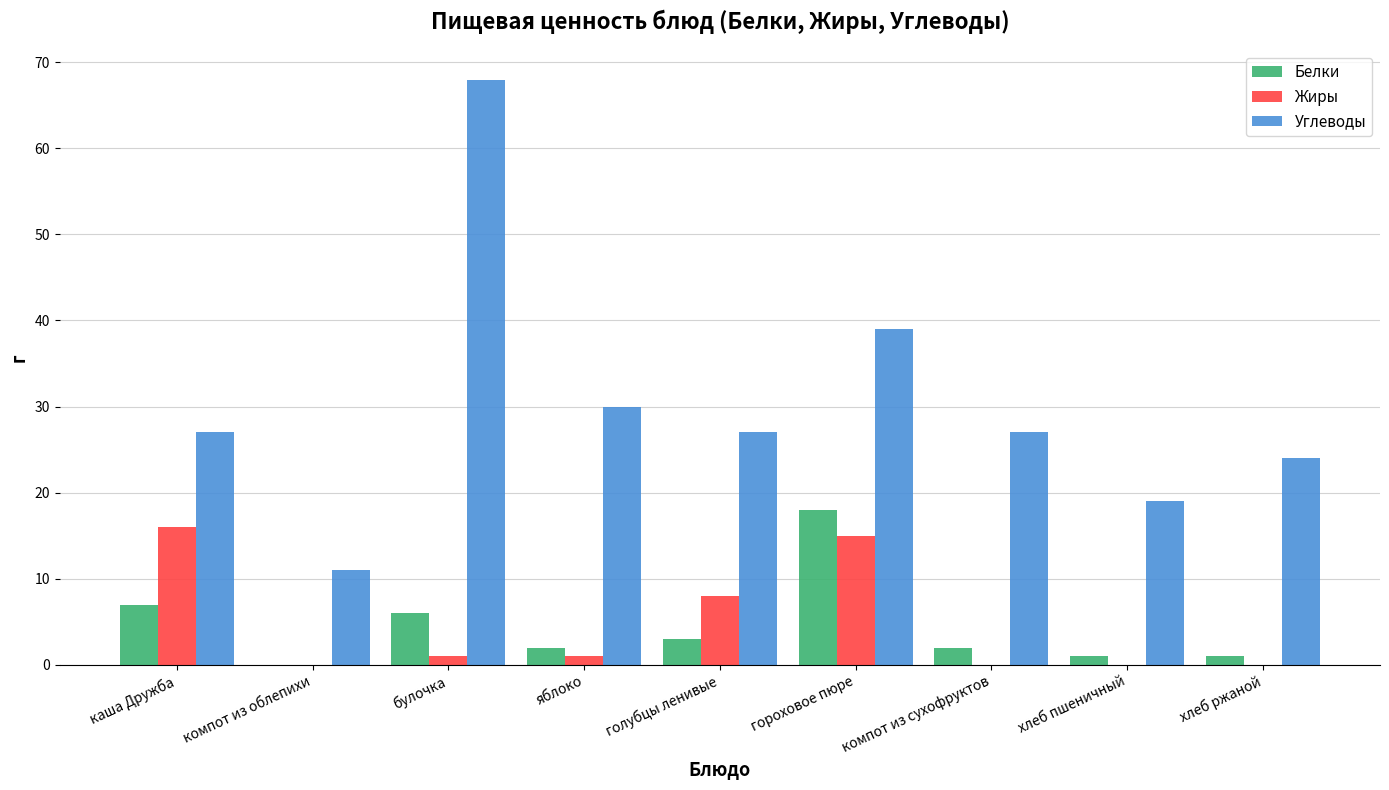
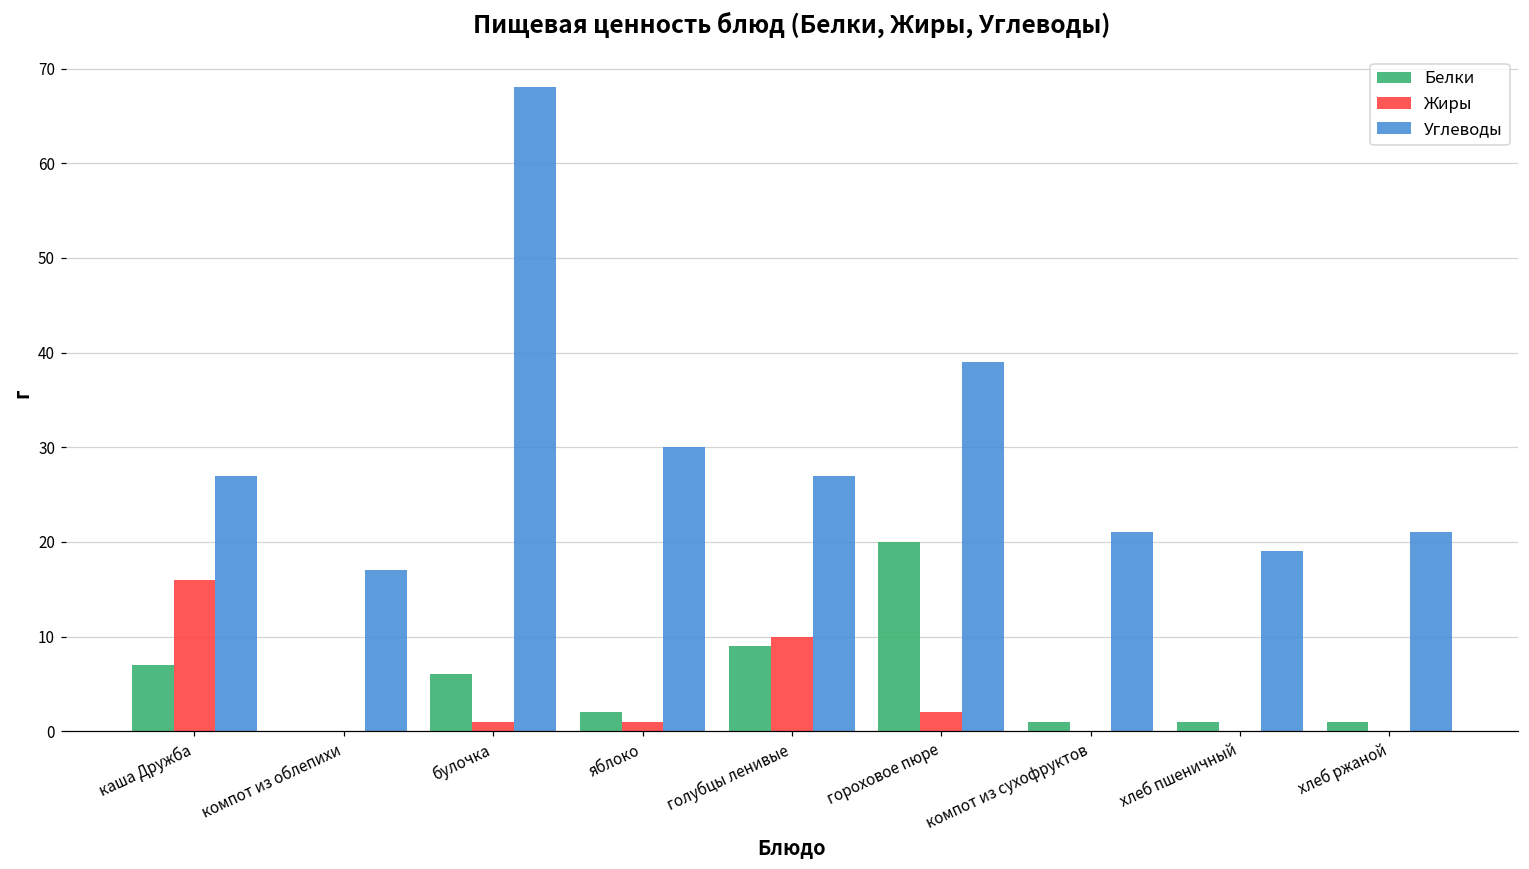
Углеводы, компот из облепихи: 11 -> 17
Белки, голубцы ленивые: 3 -> 9
Жиры, голубцы ленивые: 8 -> 10
Белки, гороховое пюре: 18 -> 20
Жиры, гороховое пюре: 15 -> 2
Белки, компот из сухофруктов: 2 -> 1
Углеводы, компот из сухофруктов: 27 -> 21
Углеводы, хлеб ржаной: 24 -> 21
